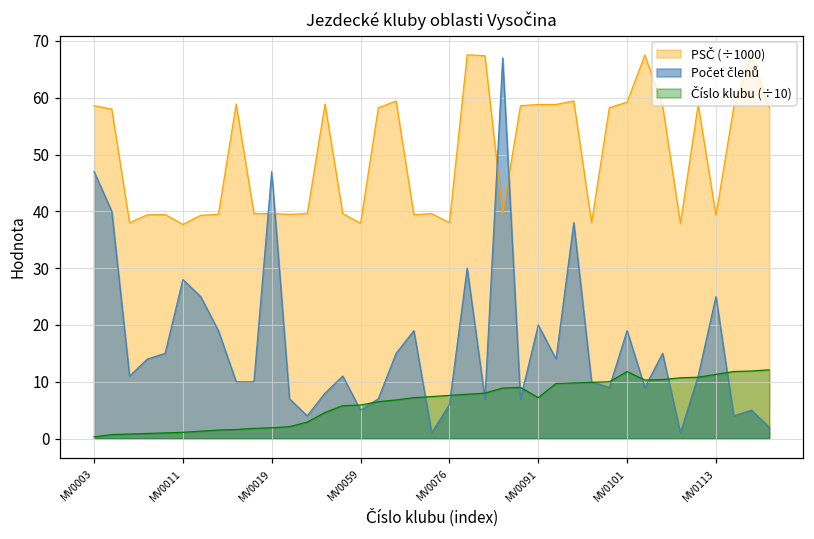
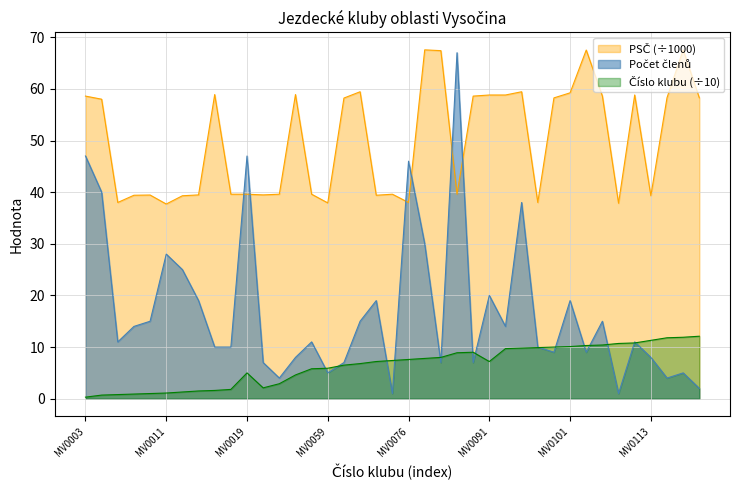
Číslo klubu (÷10), MV0019: 2 -> 5
Počet členů, MV0076: 6 -> 46
Číslo klubu (÷10), MV0101: 12 -> 10
Počet členů, MV0113: 25 -> 8
